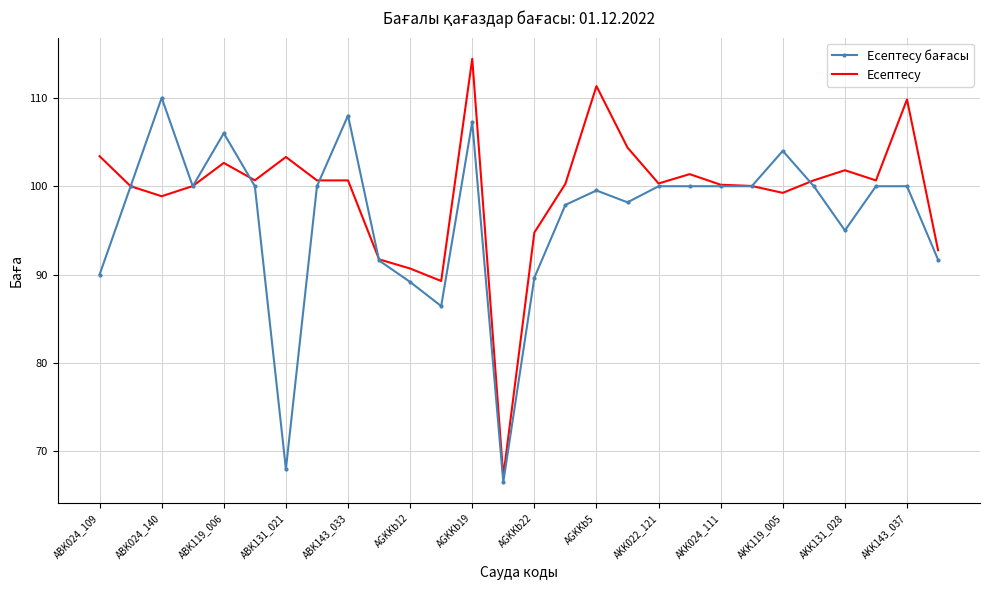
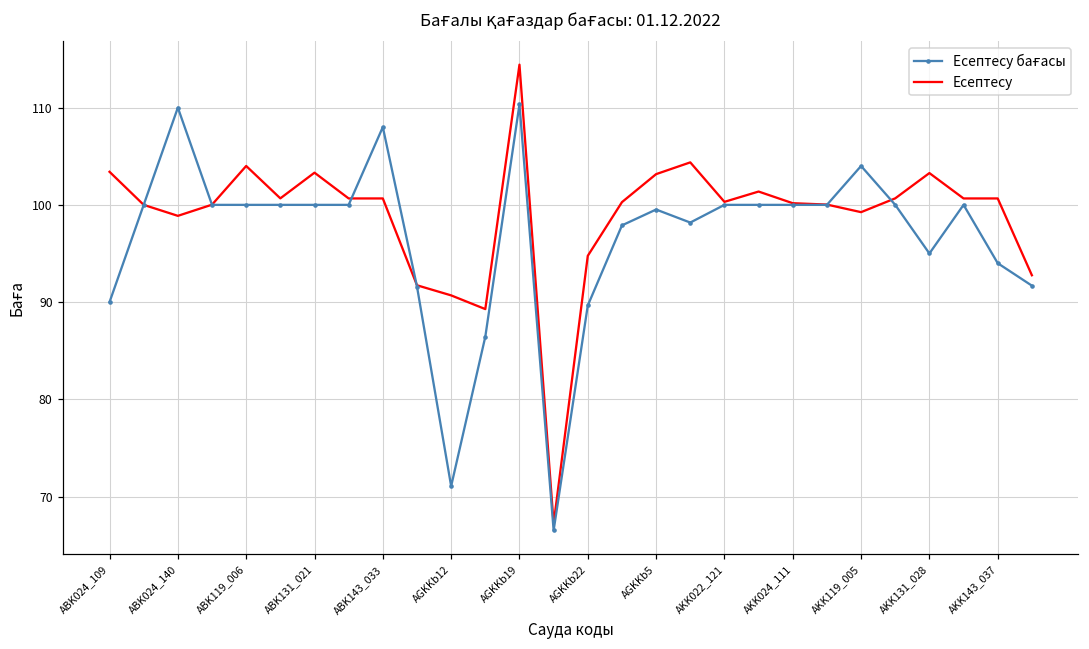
Есептесу бағасы, ABK119_006: 106 -> 100
Есептесу, ABK119_006: 103 -> 104
Есептесу бағасы, ABK131_021: 68 -> 100
Есептесу бағасы, AGKKb12: 89 -> 71
Есептесу бағасы, AGKKb19: 107 -> 110
Есептесу, AGKKb5: 111 -> 103
Есептесу, AKK131_028: 102 -> 103
Есептесу бағасы, AKK143_037: 100 -> 94
Есептесу, AKK143_037: 110 -> 101
